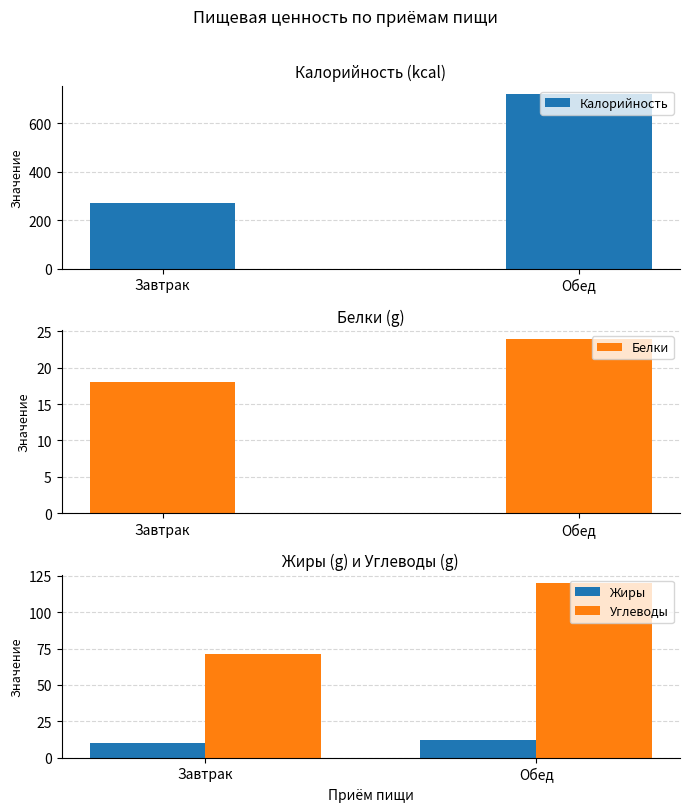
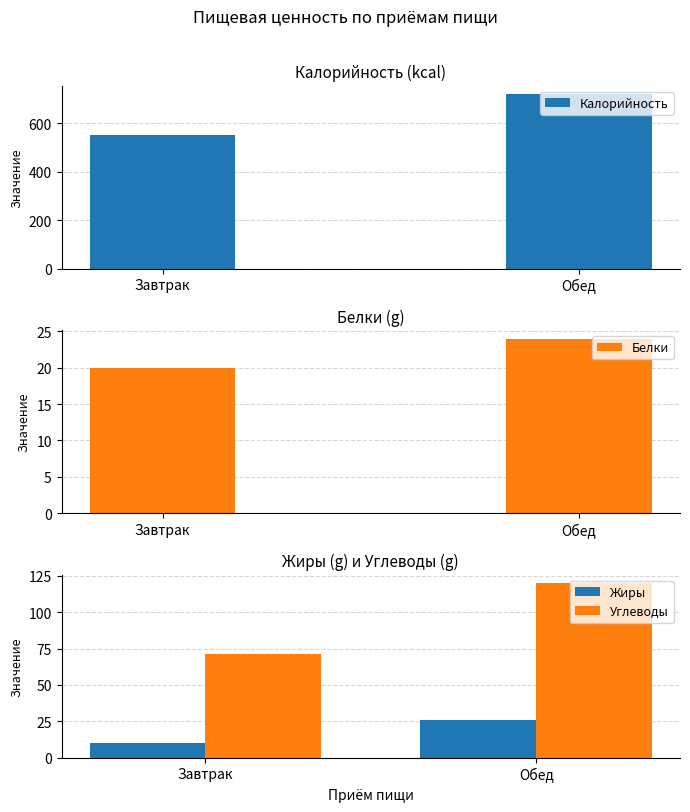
Калорийность (kcal), Завтрак: 270 -> 550
Белки (g), Завтрак: 18 -> 20
Жиры (g) и Углеводы (g), Жиры, Обед: 12 -> 26
